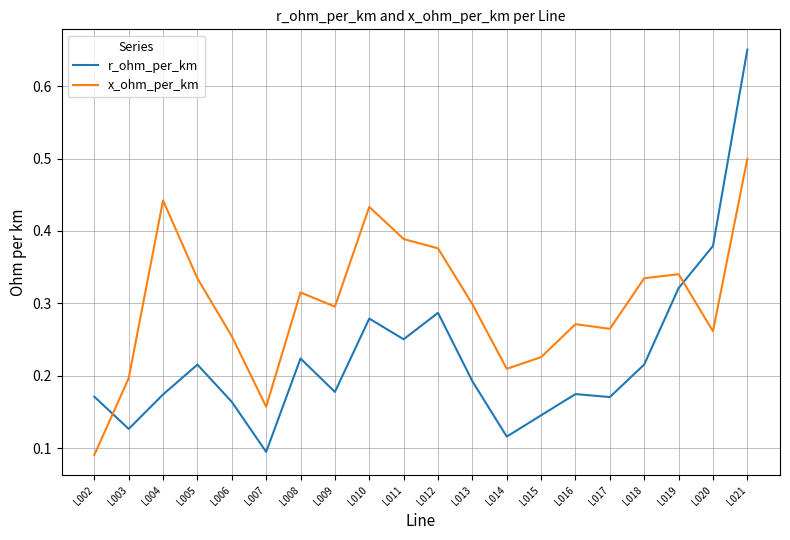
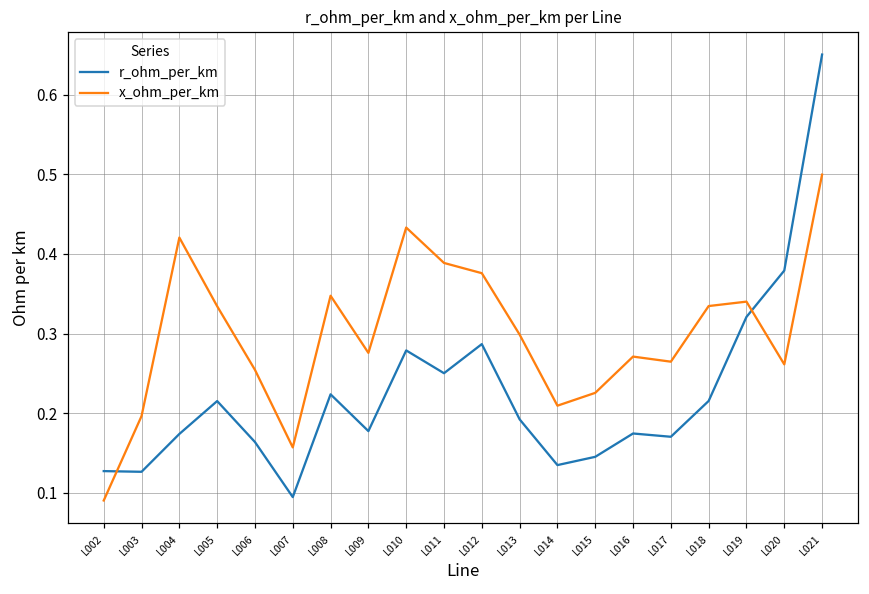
r_ohm_per_km, L002: 0.17 -> 0.13
x_ohm_per_km, L004: 0.44 -> 0.42
x_ohm_per_km, L008: 0.31 -> 0.35
x_ohm_per_km, L009: 0.30 -> 0.28
r_ohm_per_km, L014: 0.12 -> 0.13
